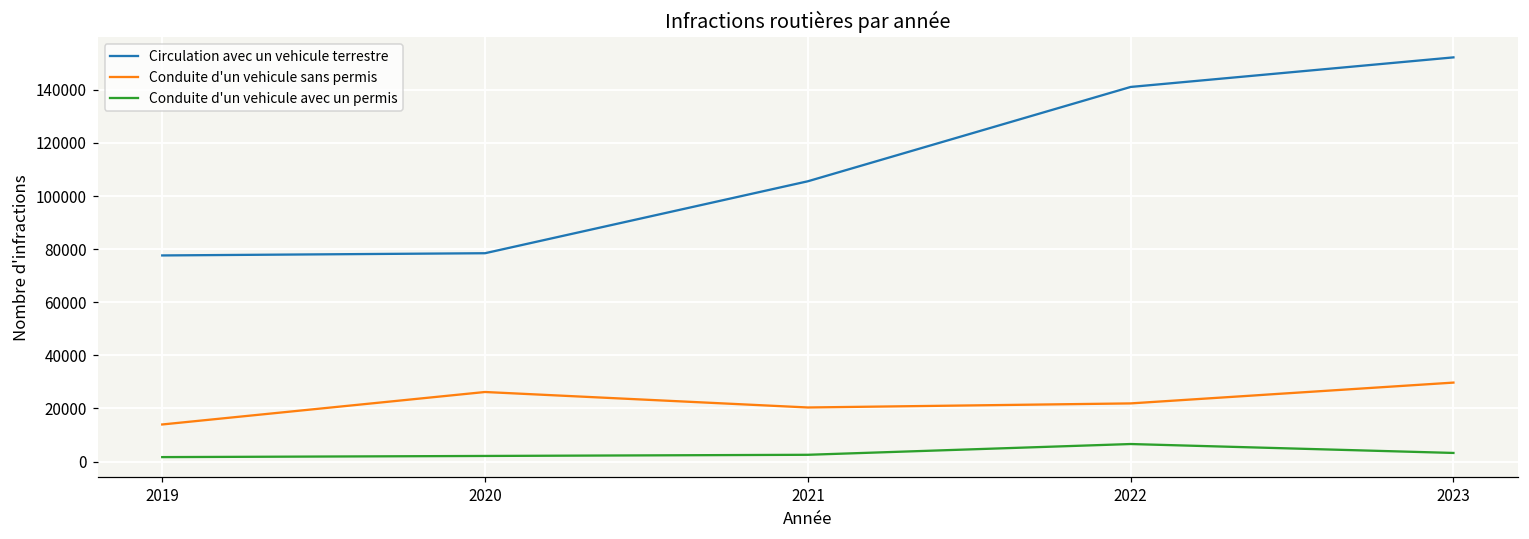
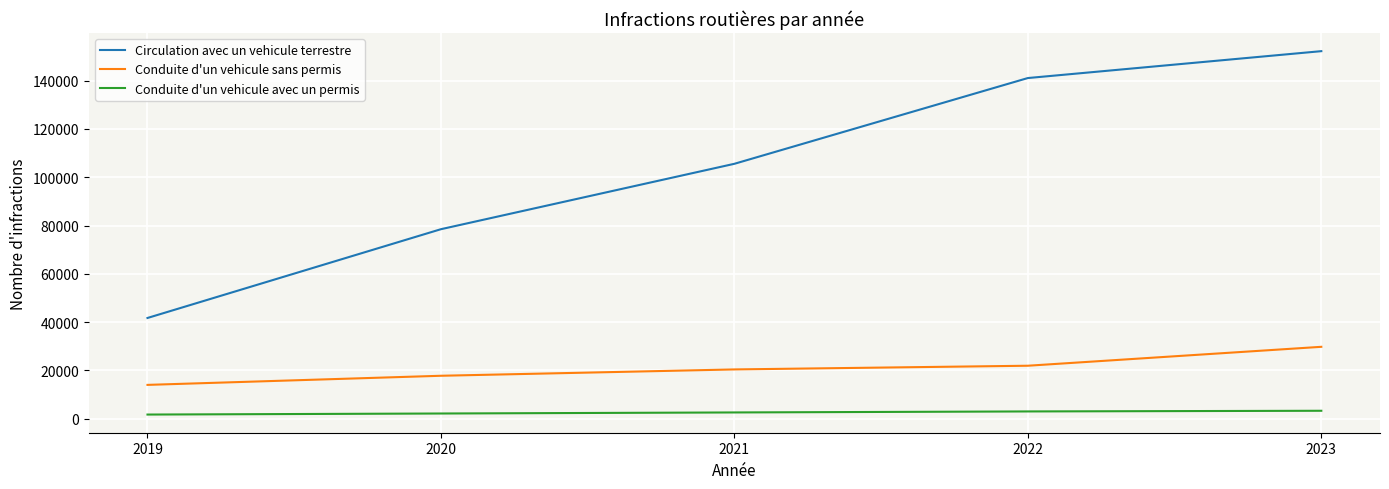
Circulation avec un vehicule terrestre, 2019: 78000 -> 42000
Conduite d'un vehicule sans permis, 2020: 26000 -> 18000
Conduite d'un vehicule avec un permis, 2022: 7000 -> 3000
